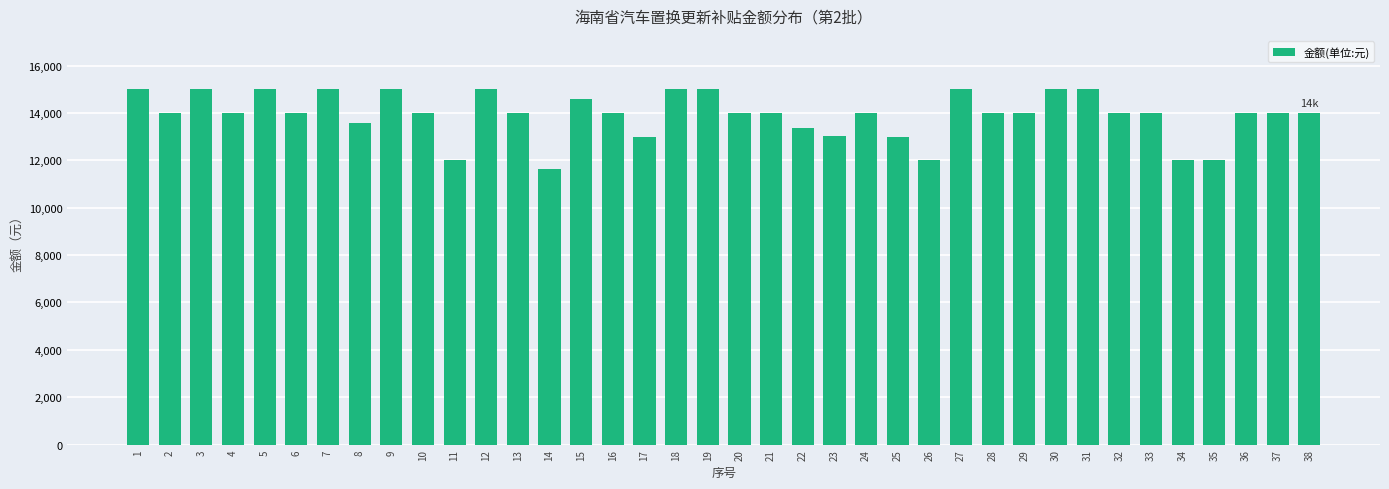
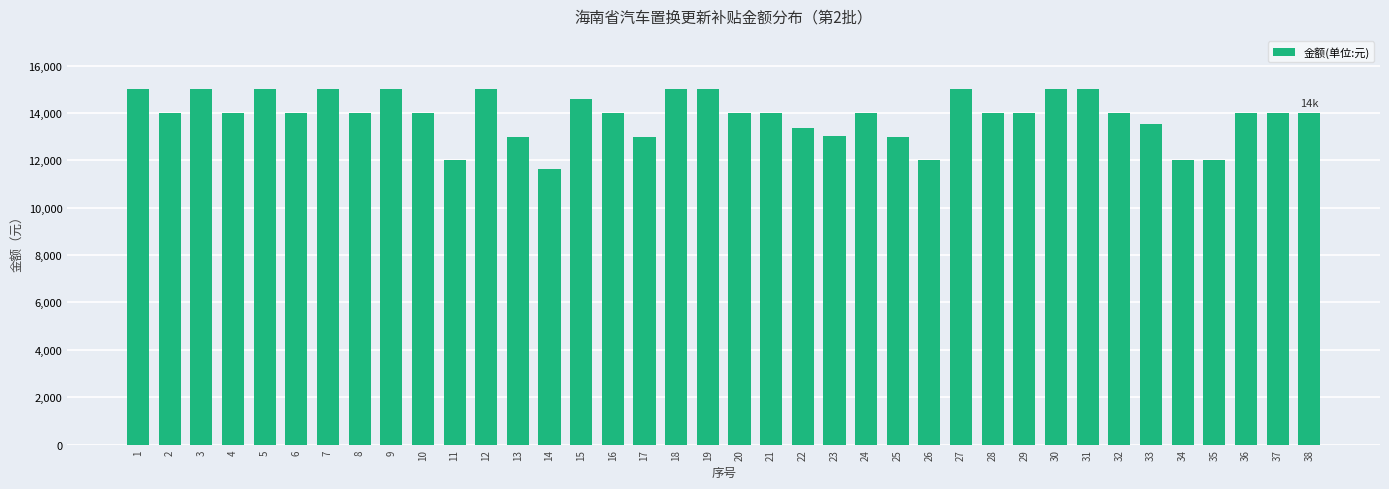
8: 13,600 -> 14,000
13: 14,000 -> 13,000
33: 14,000 -> 13,500
